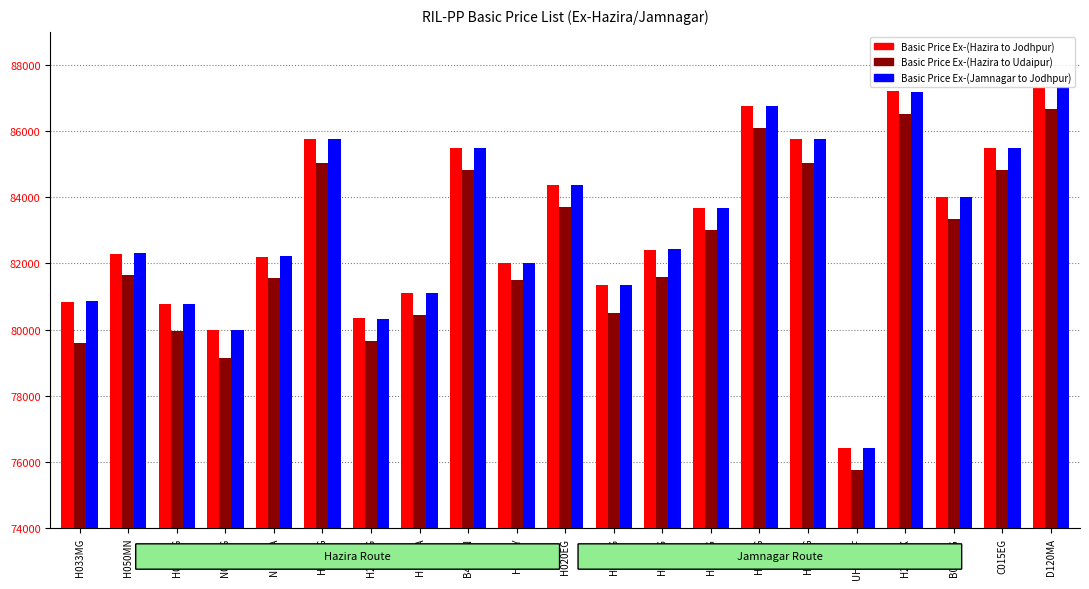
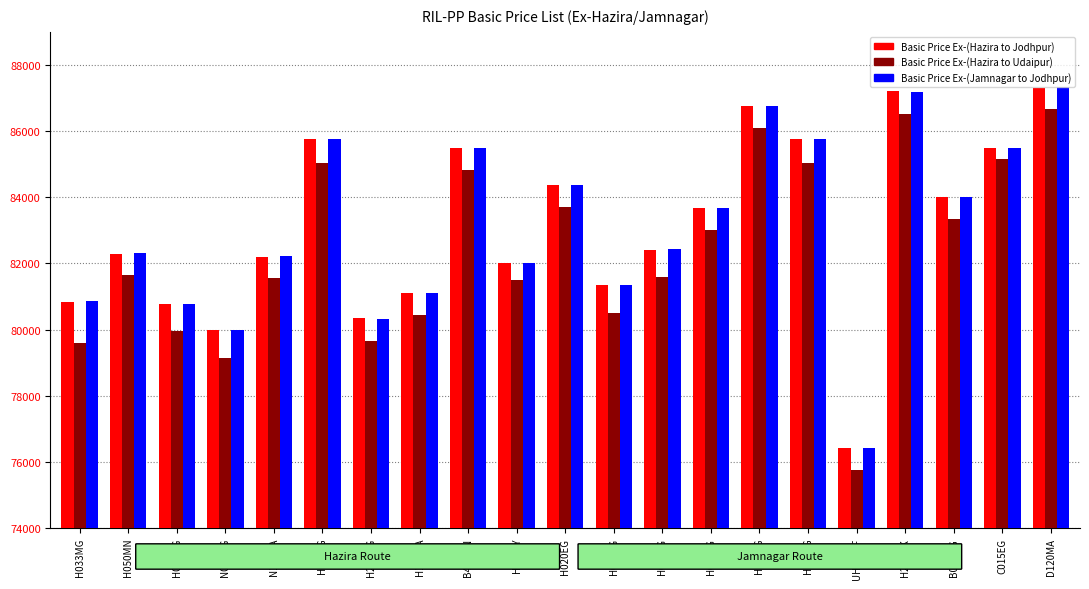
Basic Price Ex-(Hazira to Udaipur), C015EG: 84800 -> 85200
